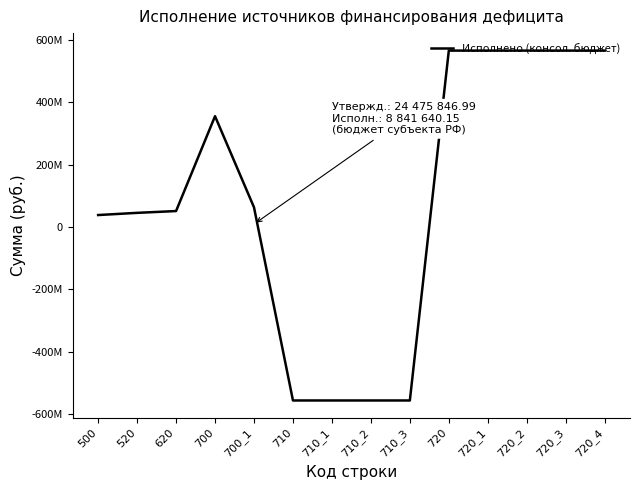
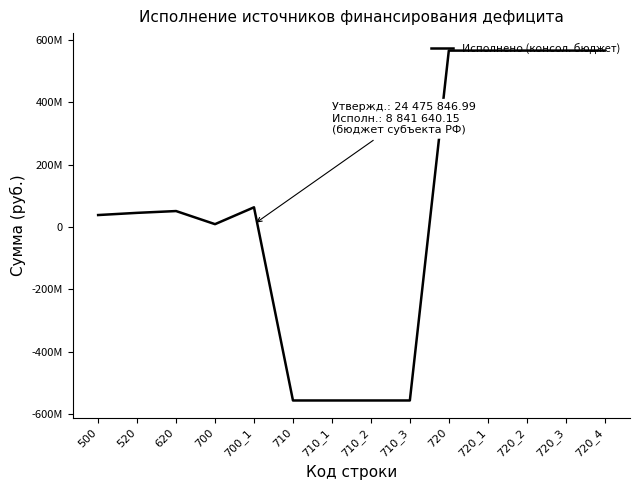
700: 360000000 -> 10000000
